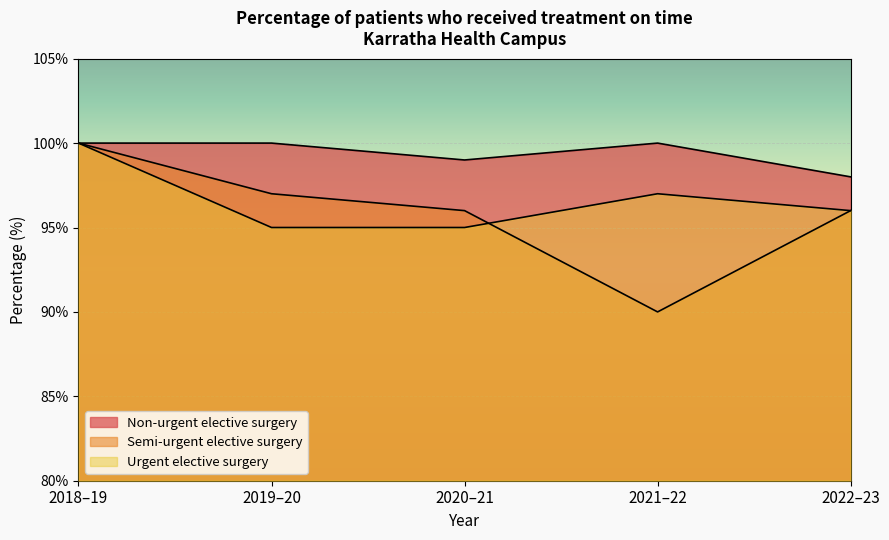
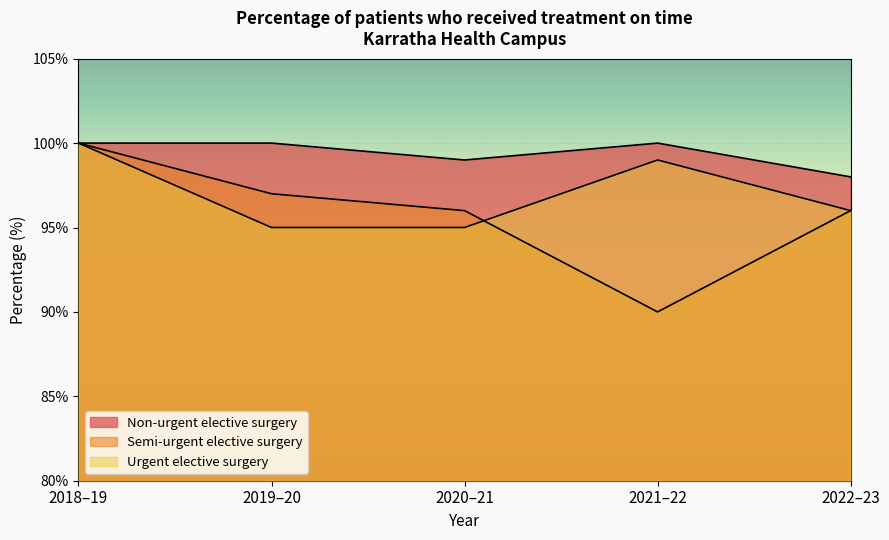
Urgent elective surgery, 2021–22: 97% -> 99%
